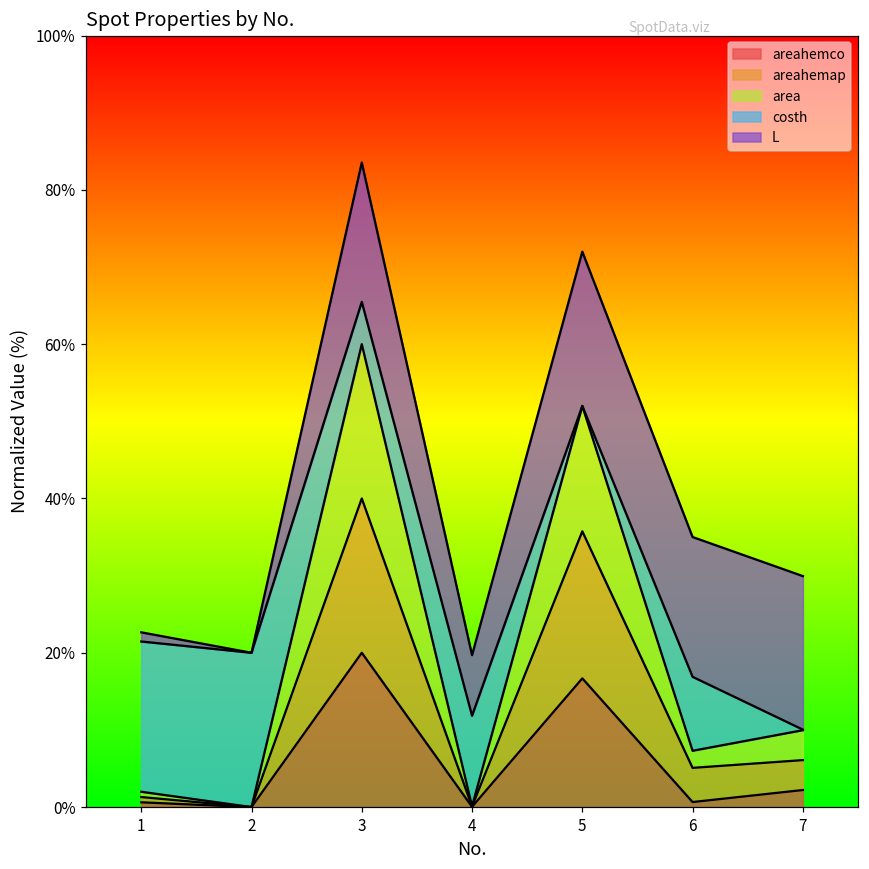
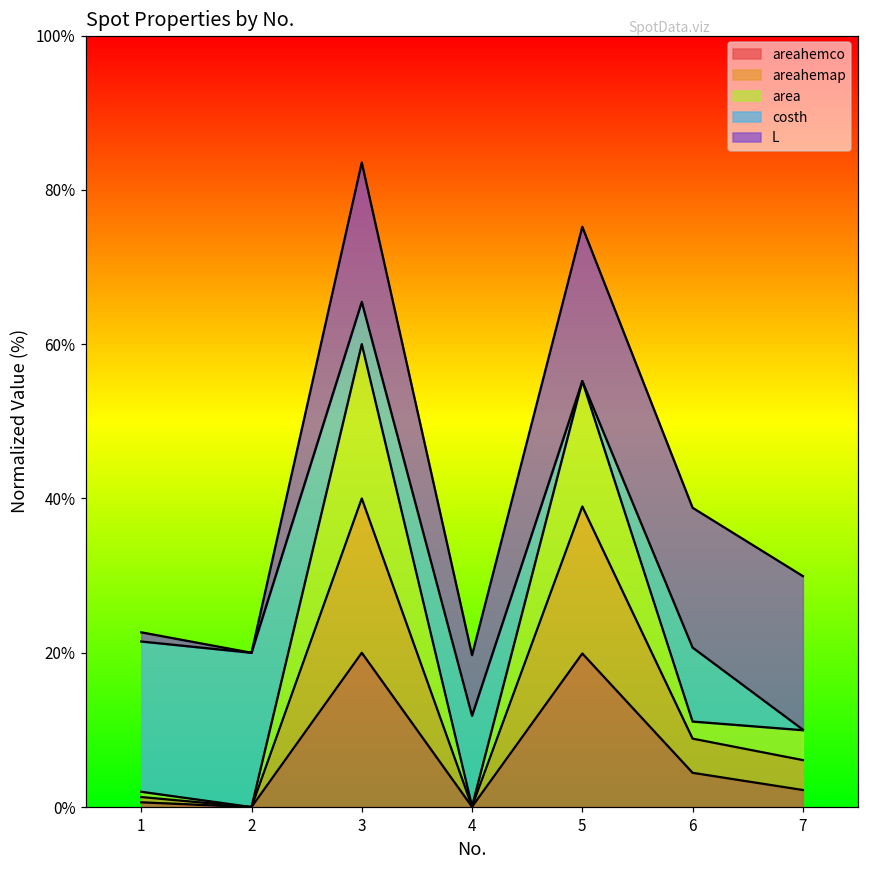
areahemco, 5: 17% -> 20%
areahemco, 6: 1% -> 4%
